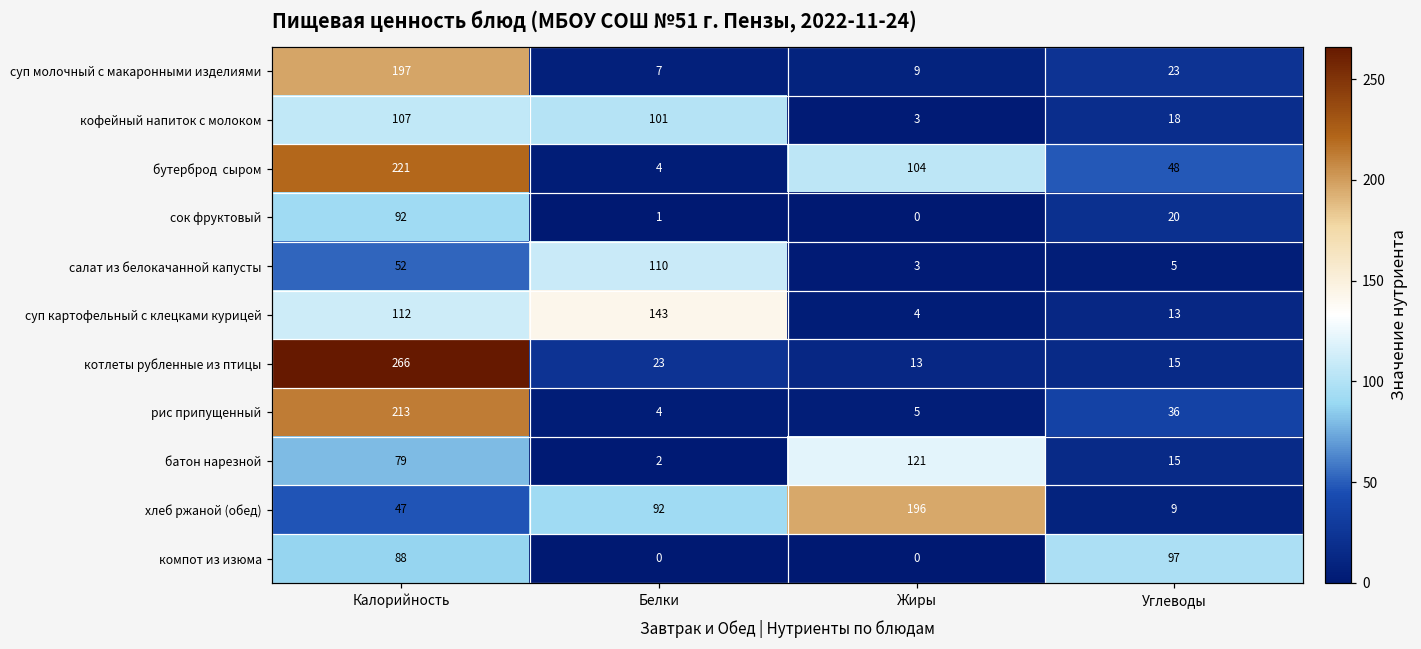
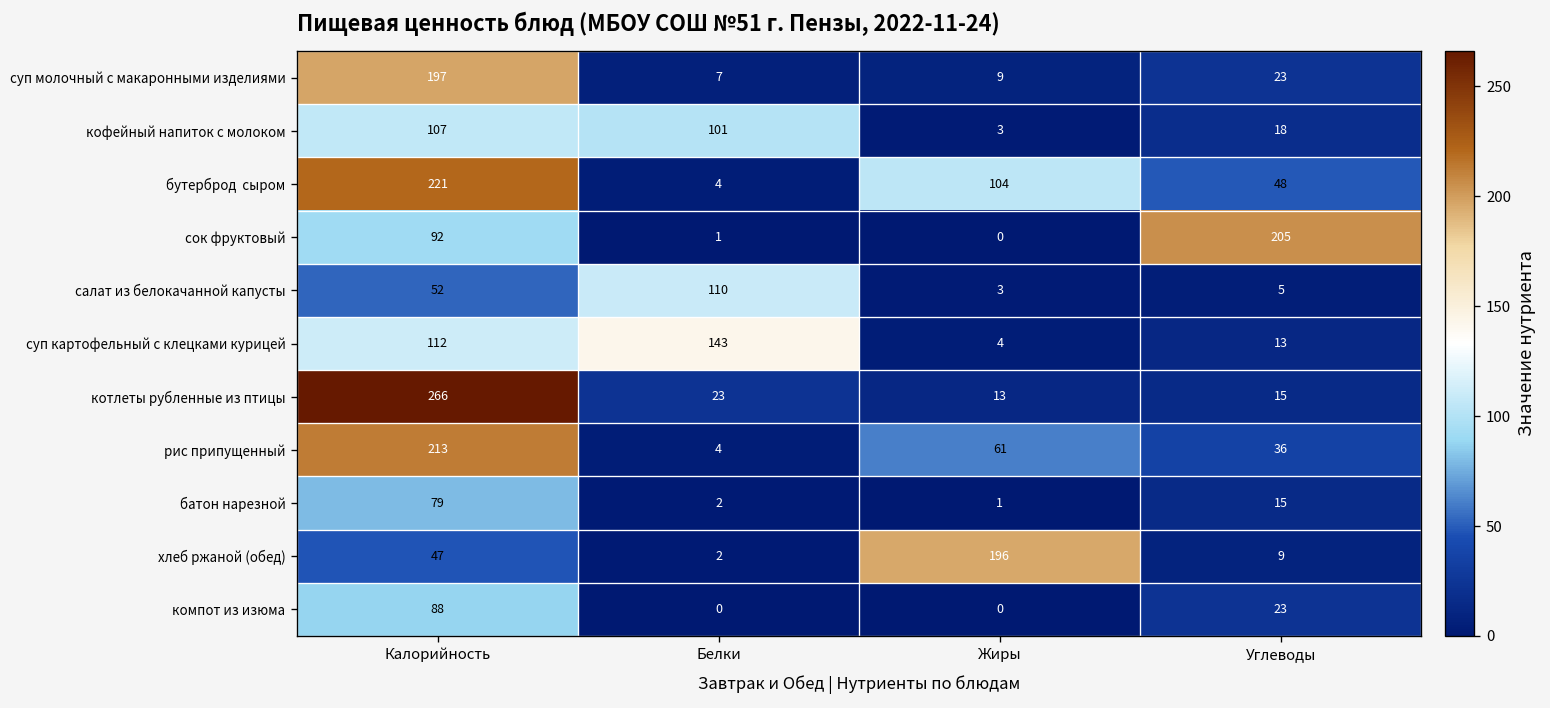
сок фруктовый, Углеводы: 20 -> 205
рис припущенный, Жиры: 5 -> 61
батон нарезной, Жиры: 121 -> 1
хлеб ржаной (обед), Белки: 92 -> 2
компот из изюма, Углеводы: 97 -> 23
